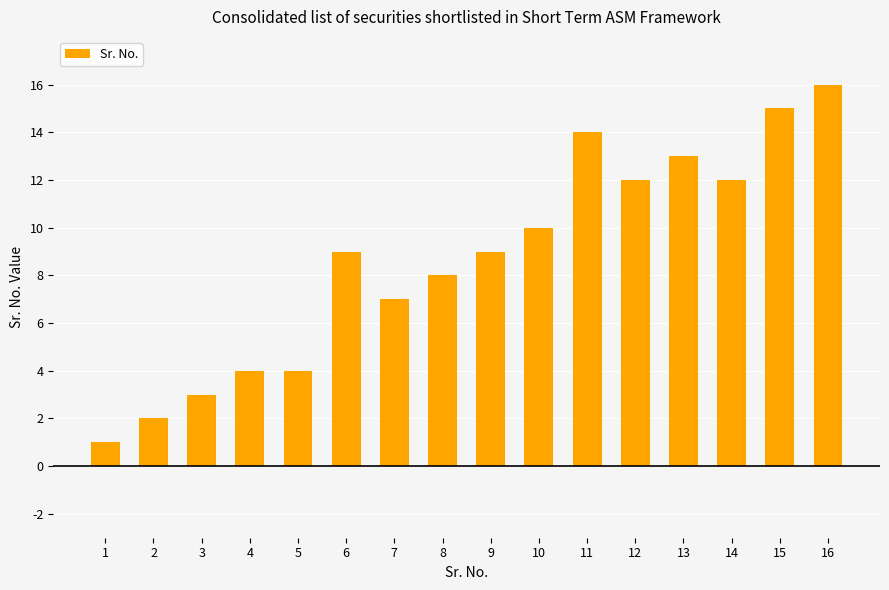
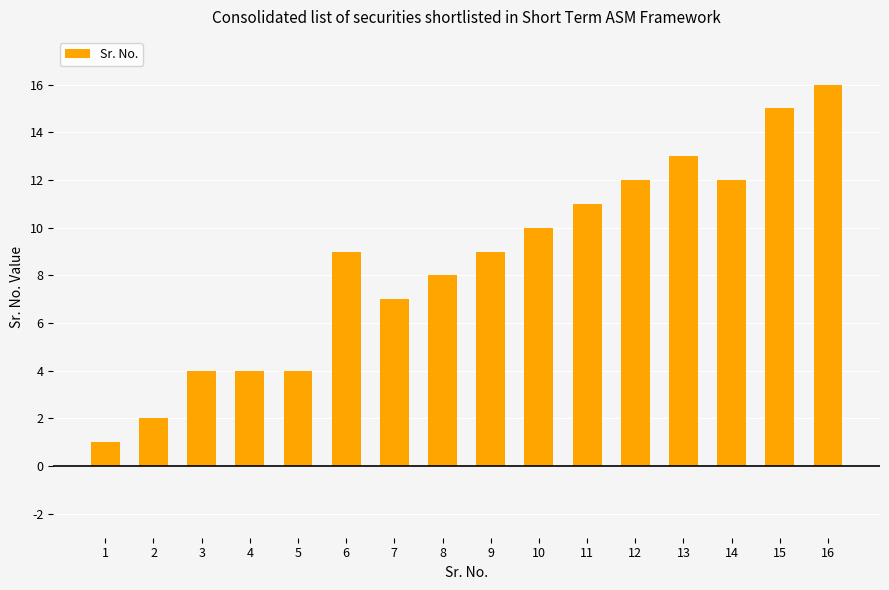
3: 3 -> 4
11: 14 -> 11
